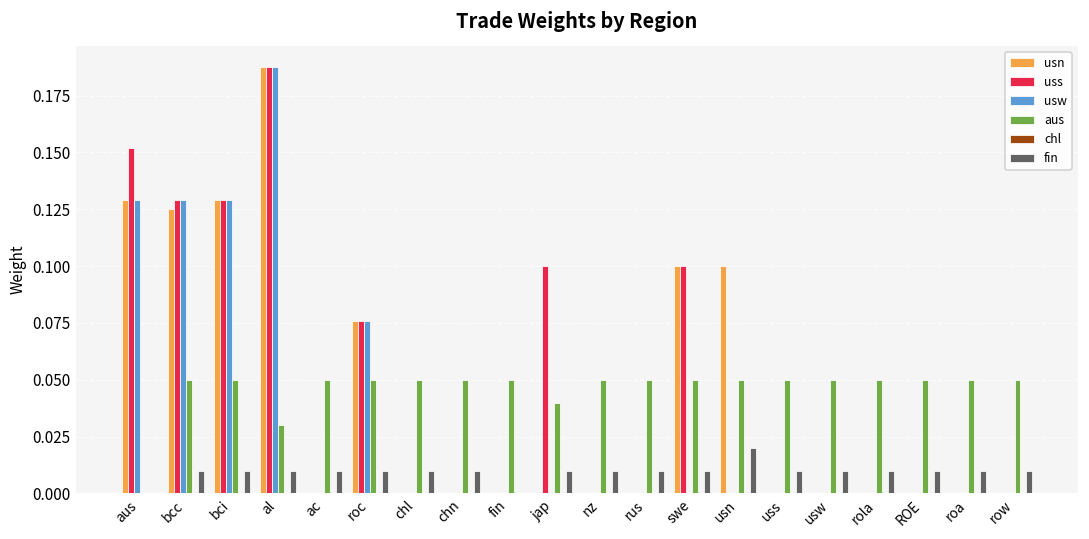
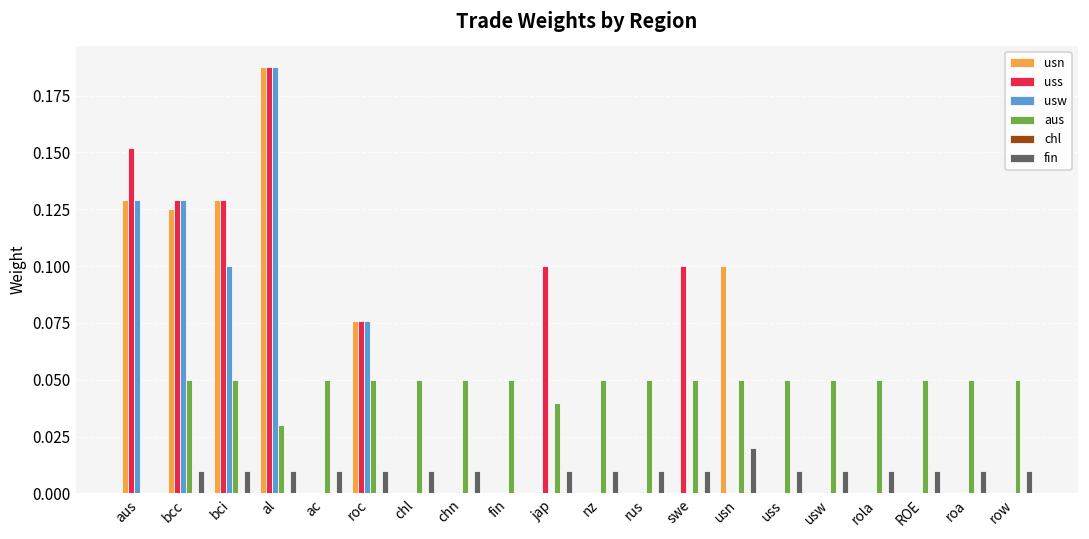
usw, bci: 0.129 -> 0.100
usn, swe: 0.1 -> 0.0
